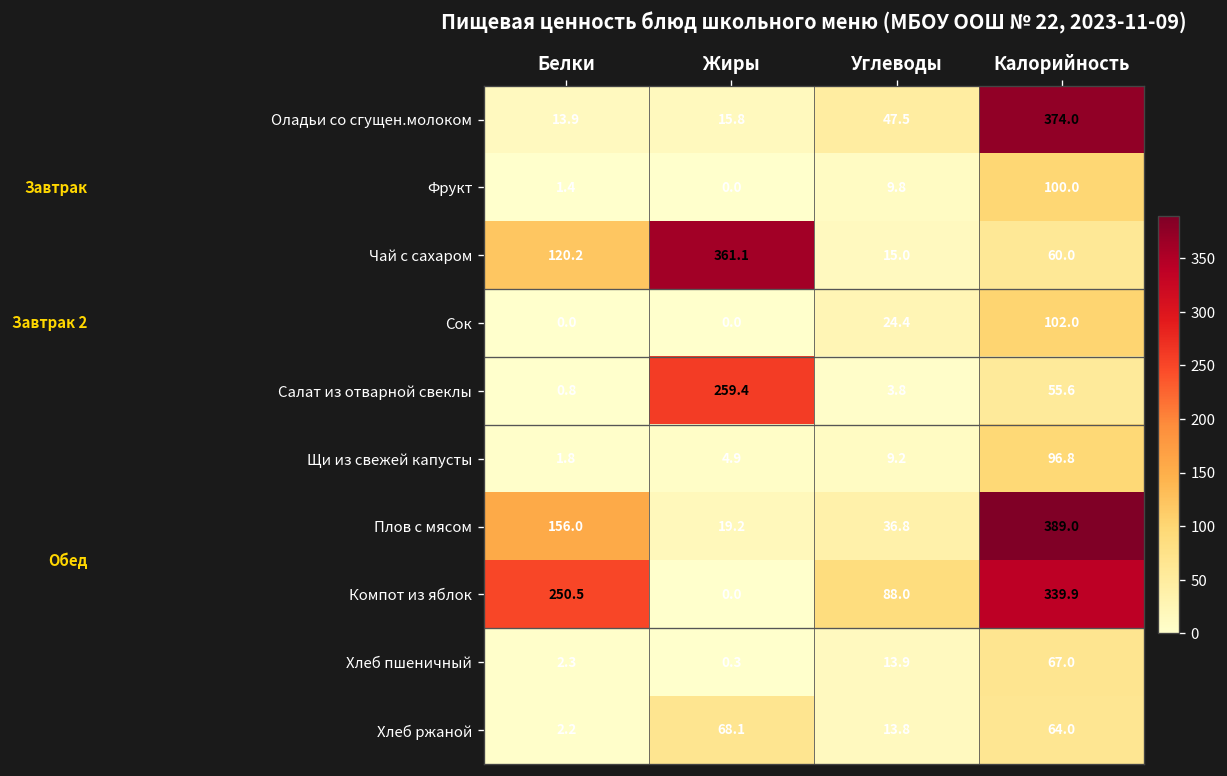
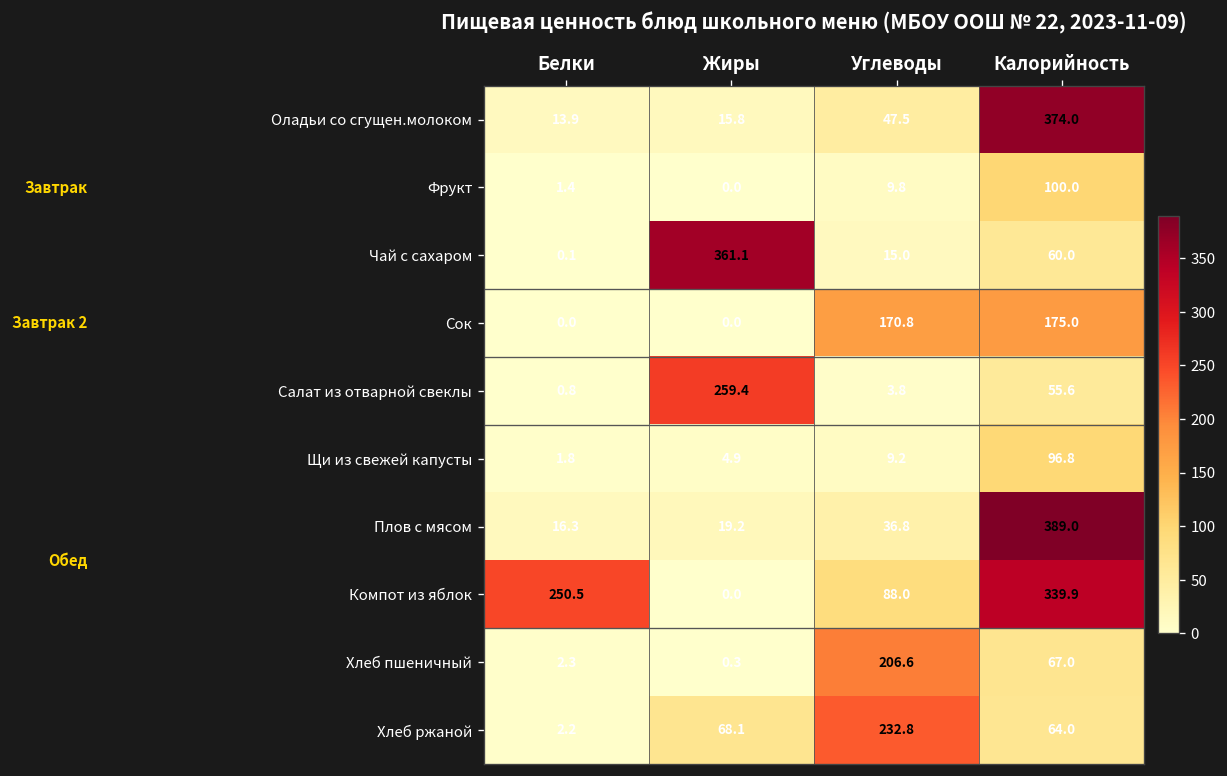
Чай с сахаром, Белки: 120.2 -> 0.1
Сок, Углеводы: 24.4 -> 170.8
Сок, Калорийность: 102.0 -> 175.0
Плов с мясом, Белки: 156.0 -> 16.3
Хлеб пшеничный, Углеводы: 13.9 -> 206.6
Хлеб ржаной, Углеводы: 13.8 -> 232.8
